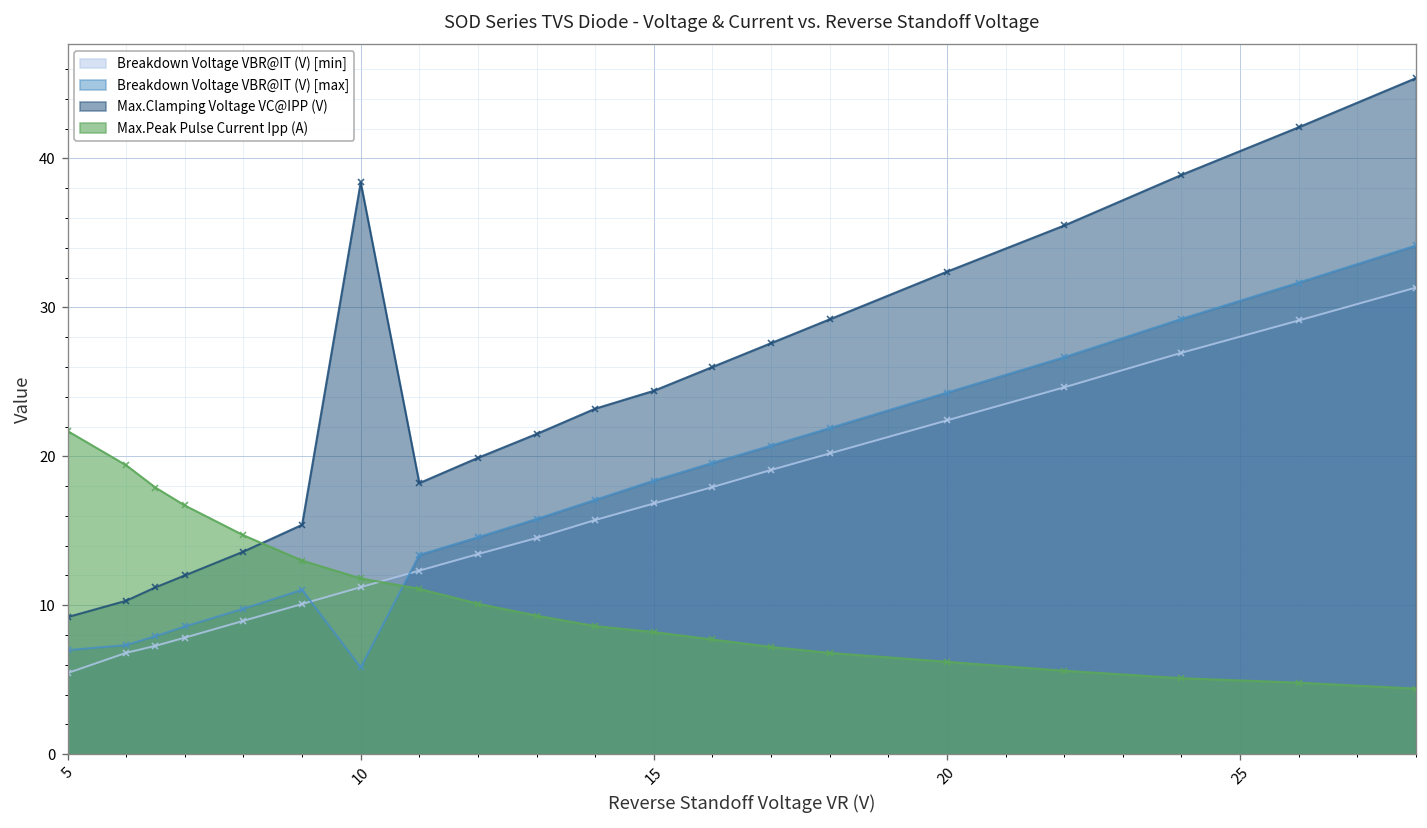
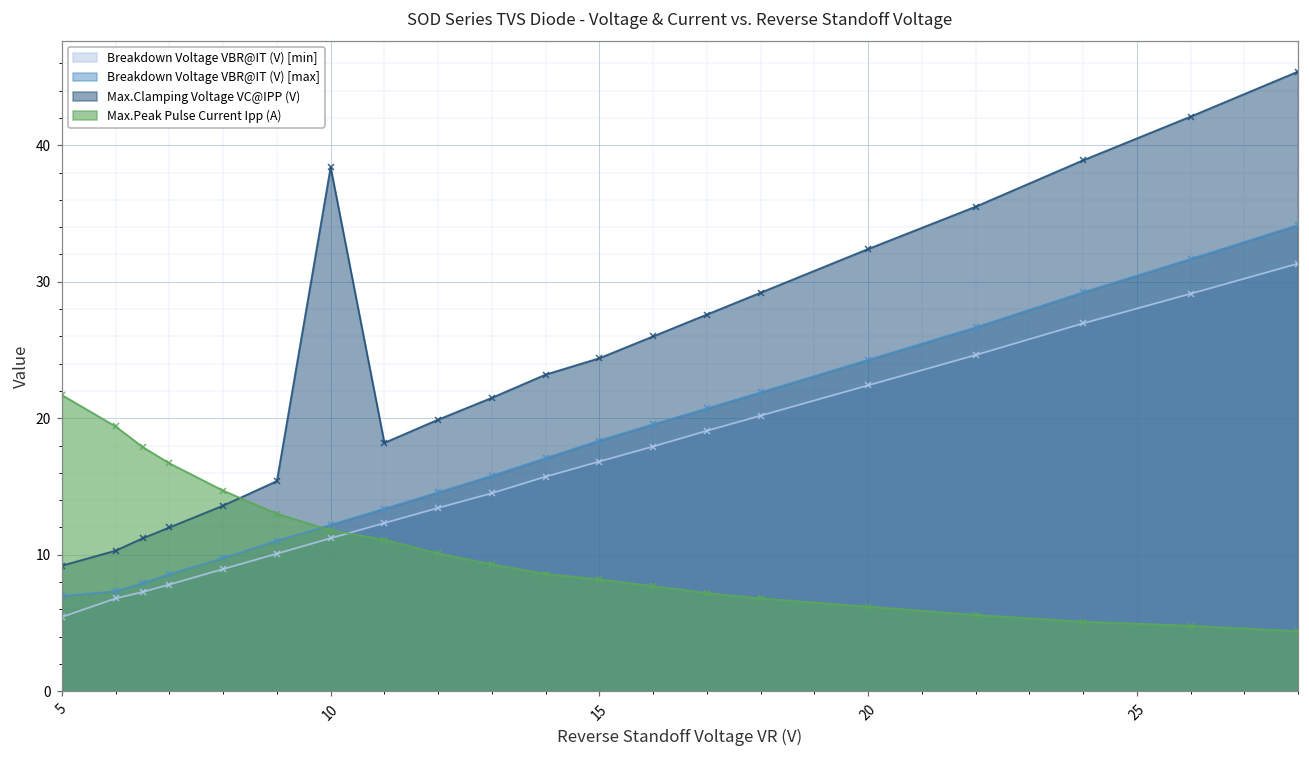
Breakdown Voltage VBR@IT (V) [max], 10: 5.8 -> 12.2
